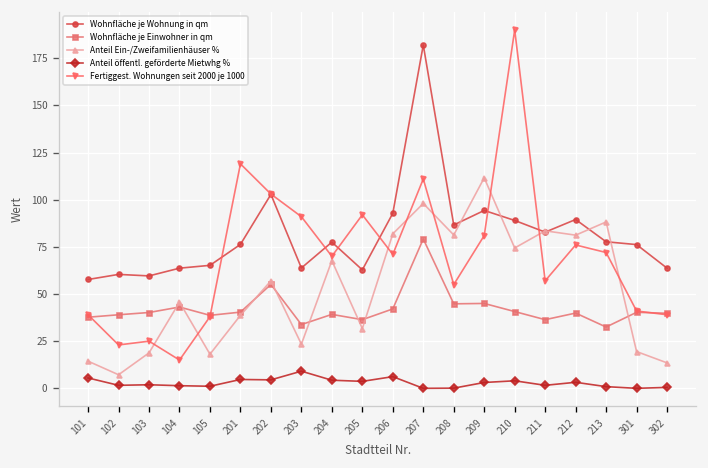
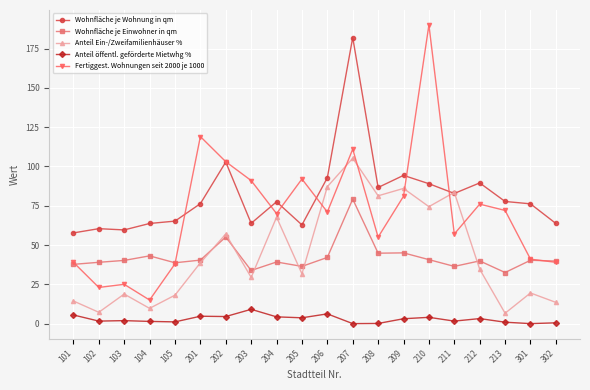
Anteil Ein-/Zweifamilienhäuser %, 104: 46 -> 10
Anteil Ein-/Zweifamilienhäuser %, 203: 23 -> 29
Anteil Ein-/Zweifamilienhäuser %, 206: 82 -> 87
Anteil Ein-/Zweifamilienhäuser %, 207: 98 -> 105
Anteil Ein-/Zweifamilienhäuser %, 209: 112 -> 86
Anteil Ein-/Zweifamilienhäuser %, 212: 81 -> 35
Anteil Ein-/Zweifamilienhäuser %, 213: 88 -> 7
